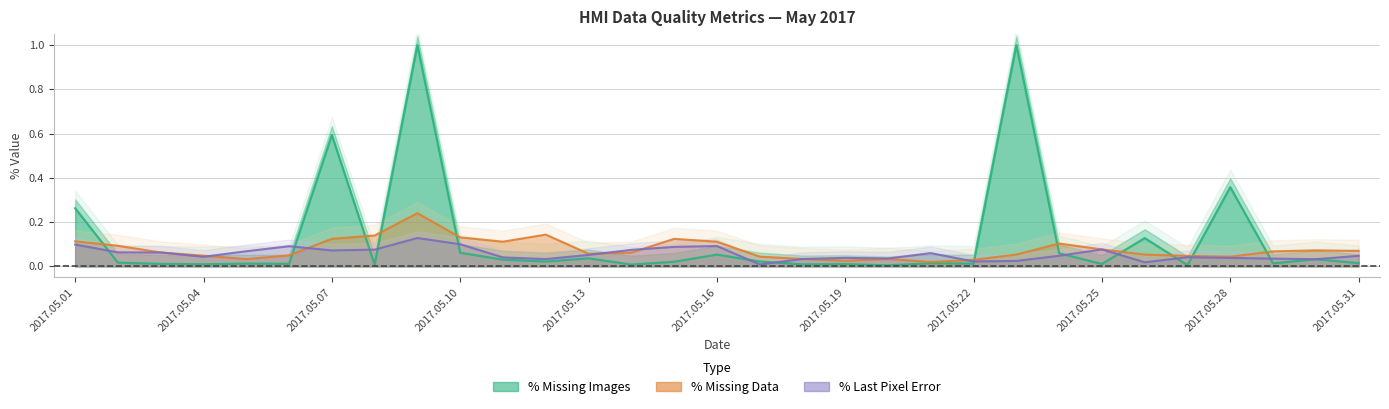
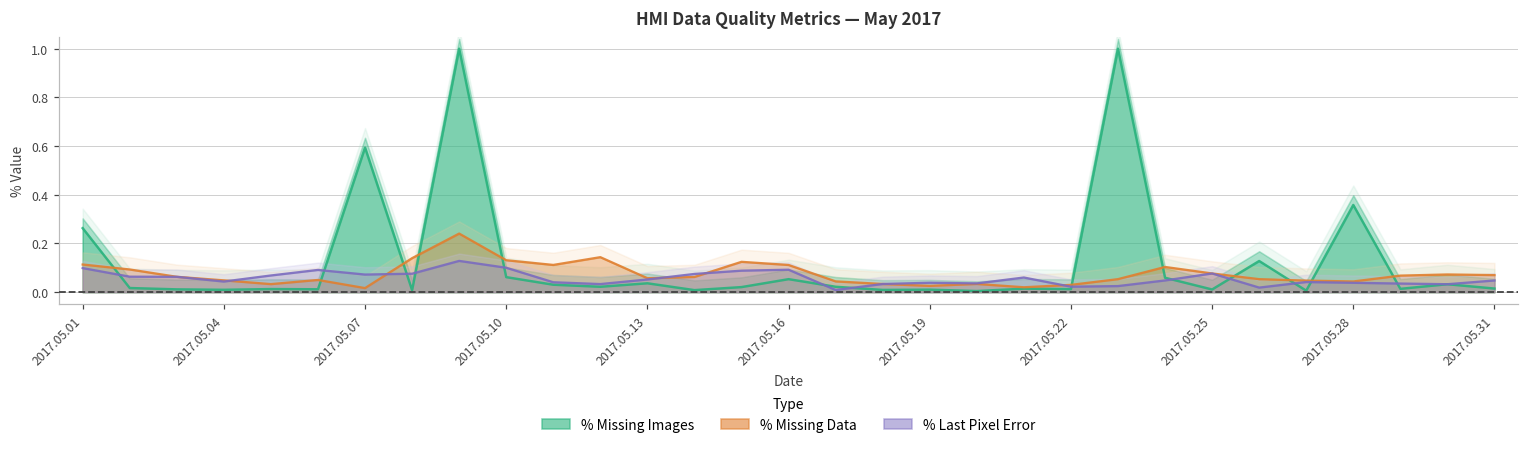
% Missing Data, 2017.05.07: 0.12 -> 0.02
